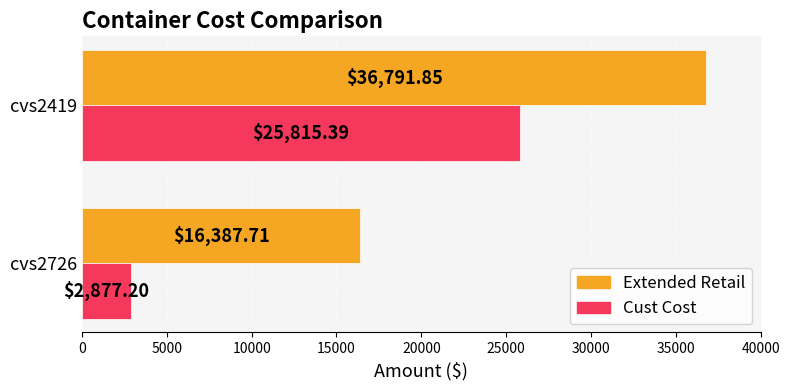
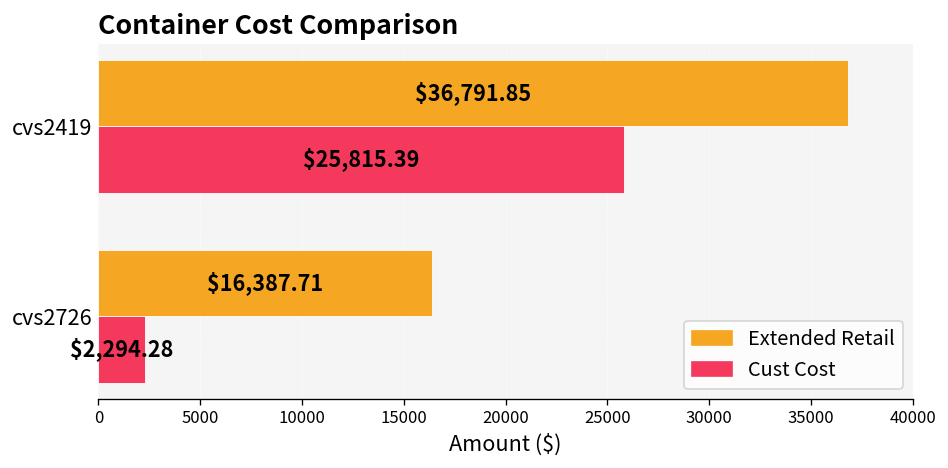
Cust Cost, cvs2726: $2,877.20 -> $2,294.28
